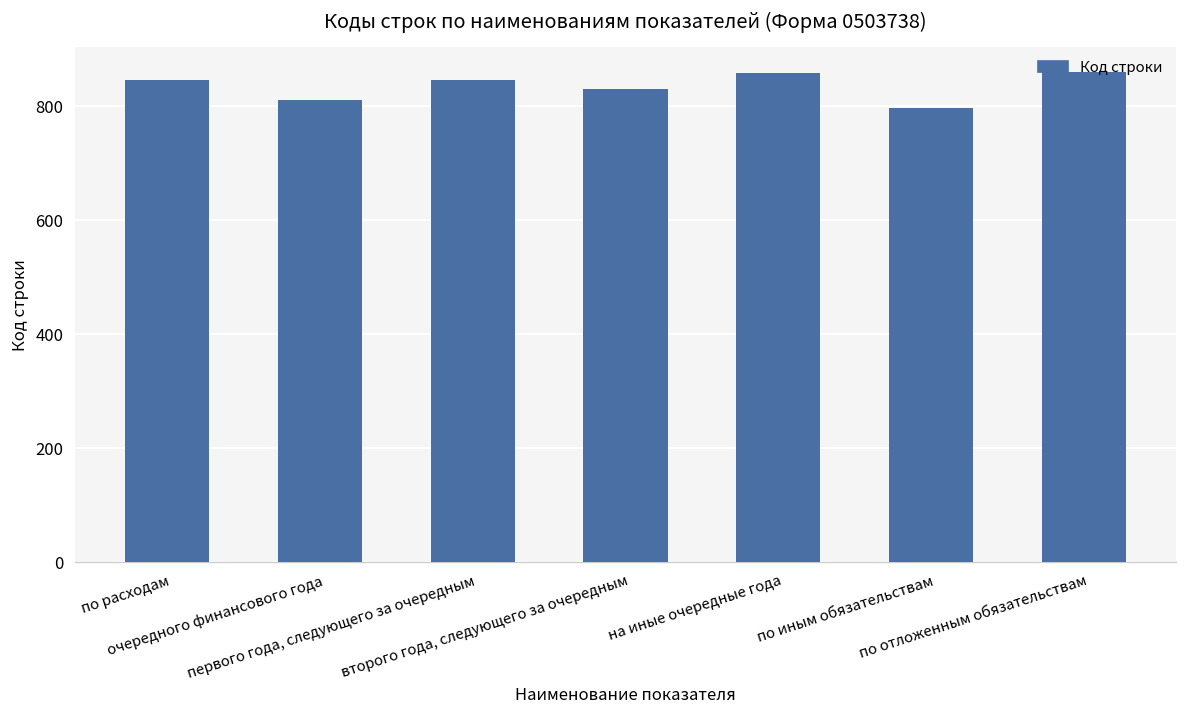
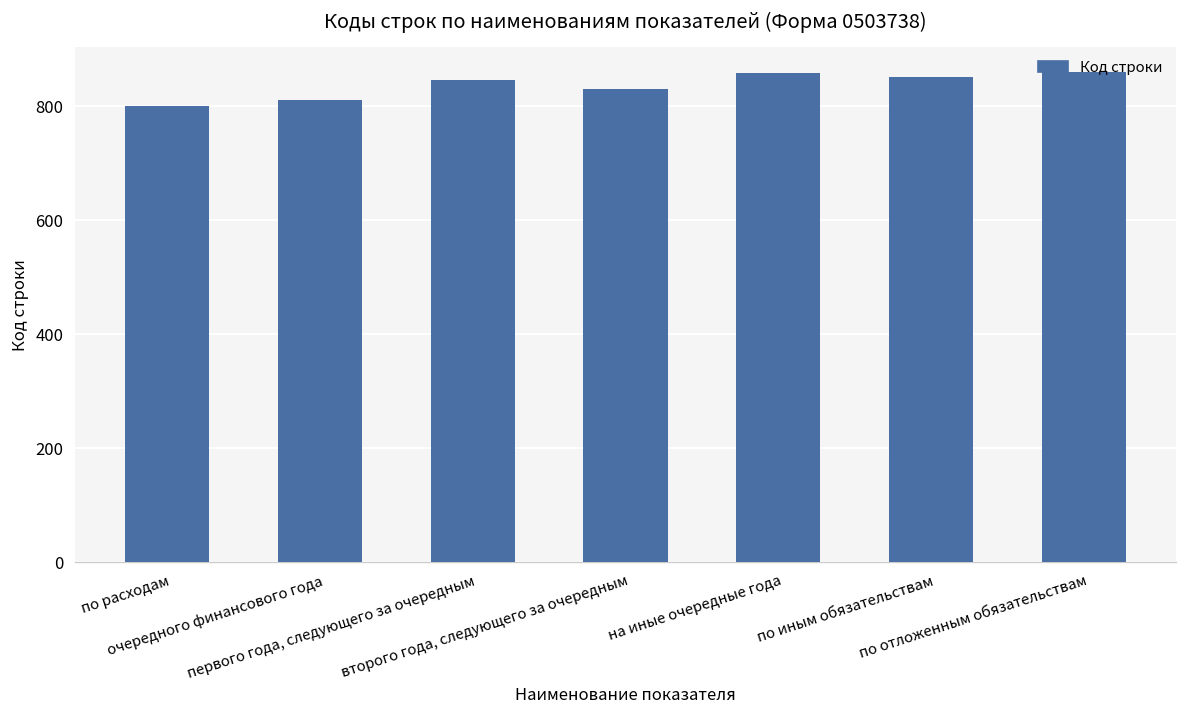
по расходам: 850 -> 800
по иным обязательствам: 800 -> 850
